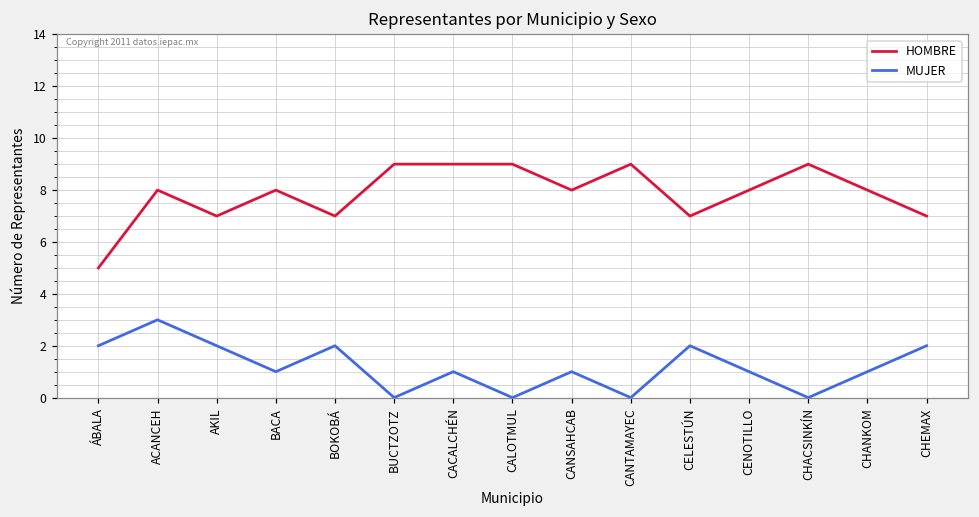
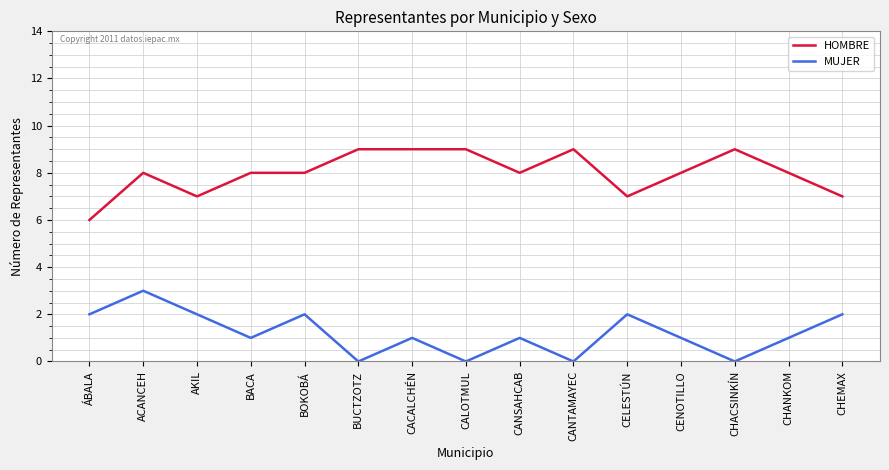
HOMBRE, ÁBALA: 5 -> 6
HOMBRE, BOKOBÁ: 7 -> 8
